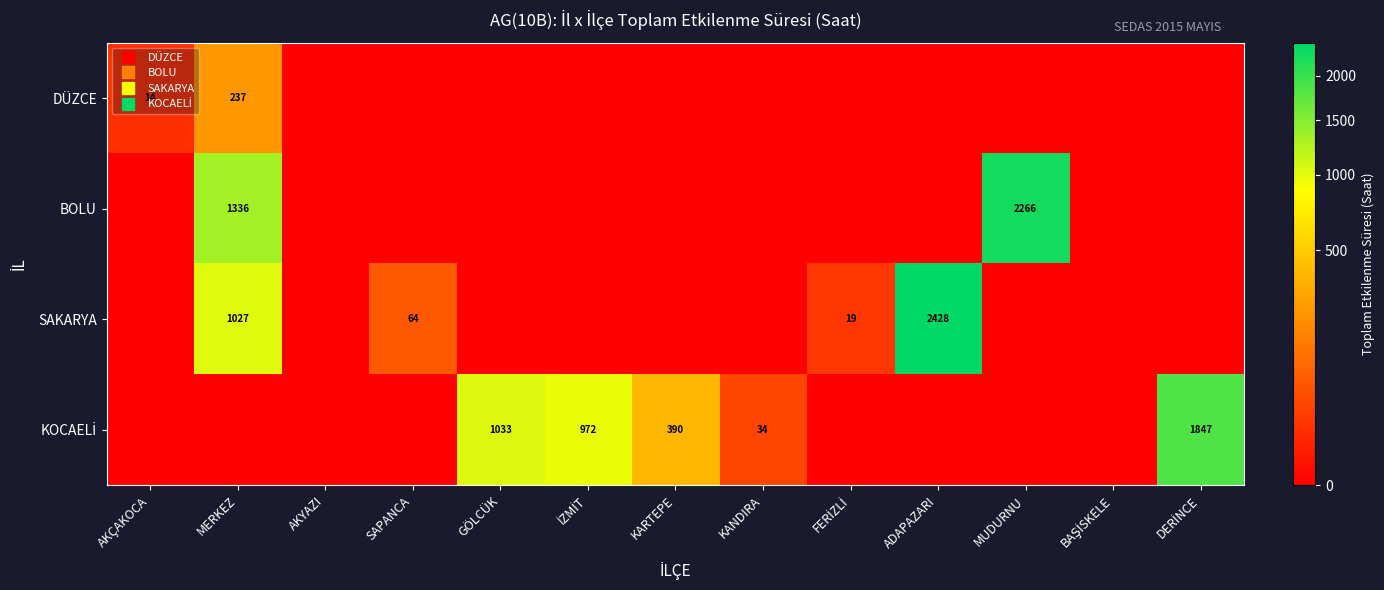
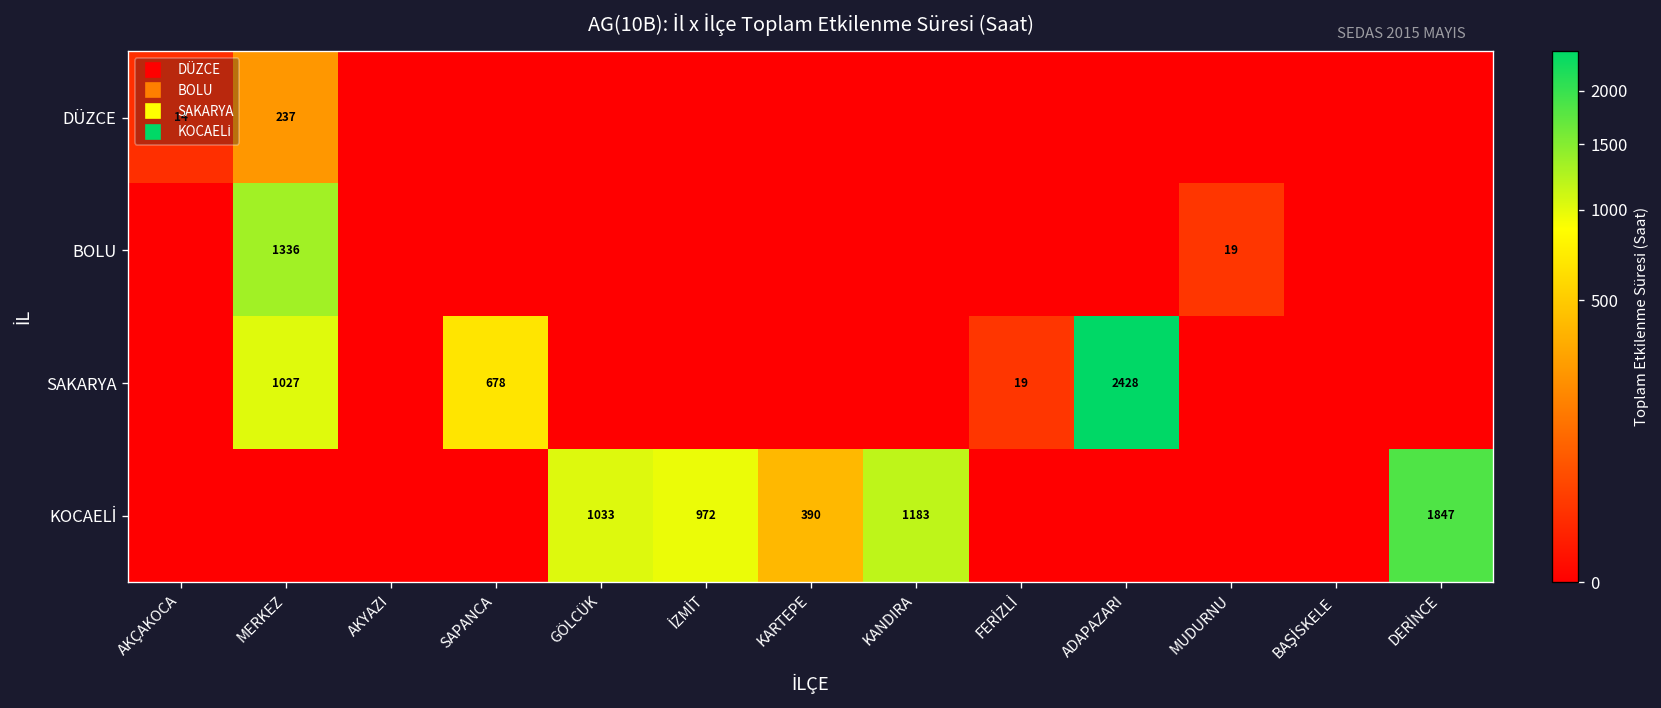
BOLU, MUDURNU: 2266 -> 19
SAKARYA, SAPANCA: 64 -> 678
KOCAELİ, KANDIRA: 34 -> 1183
